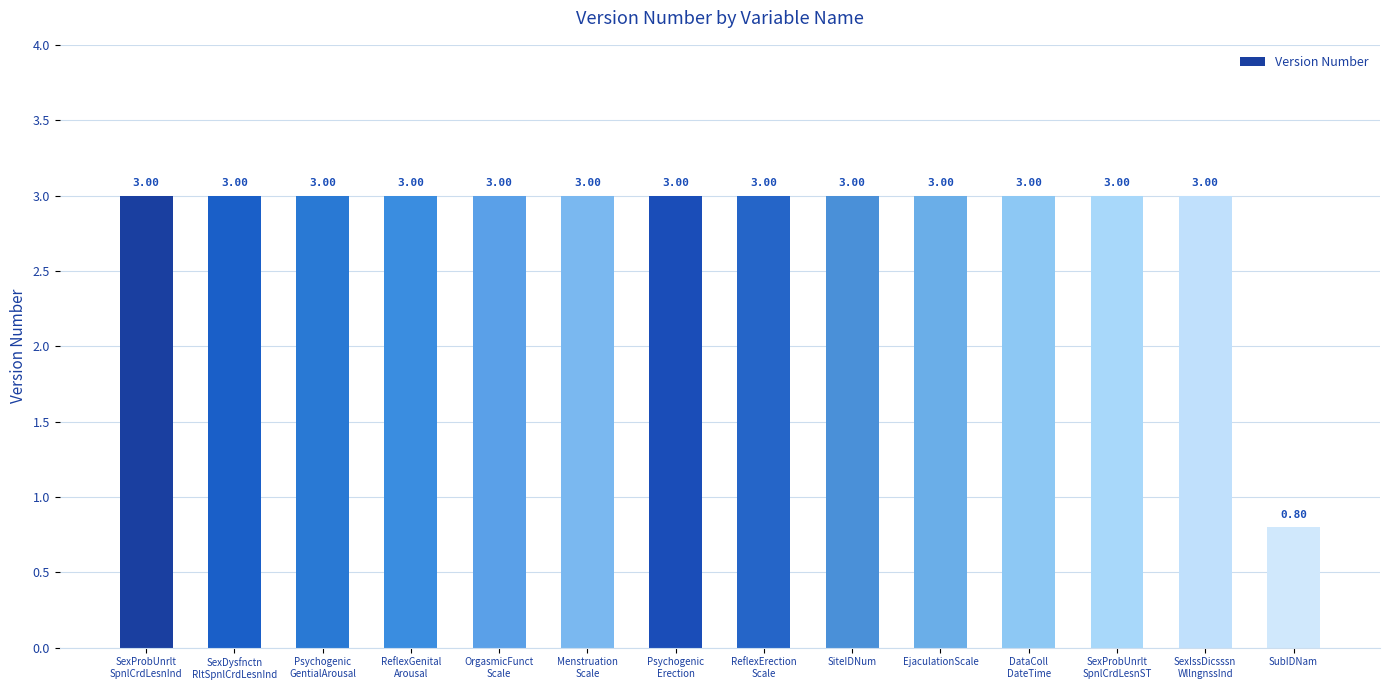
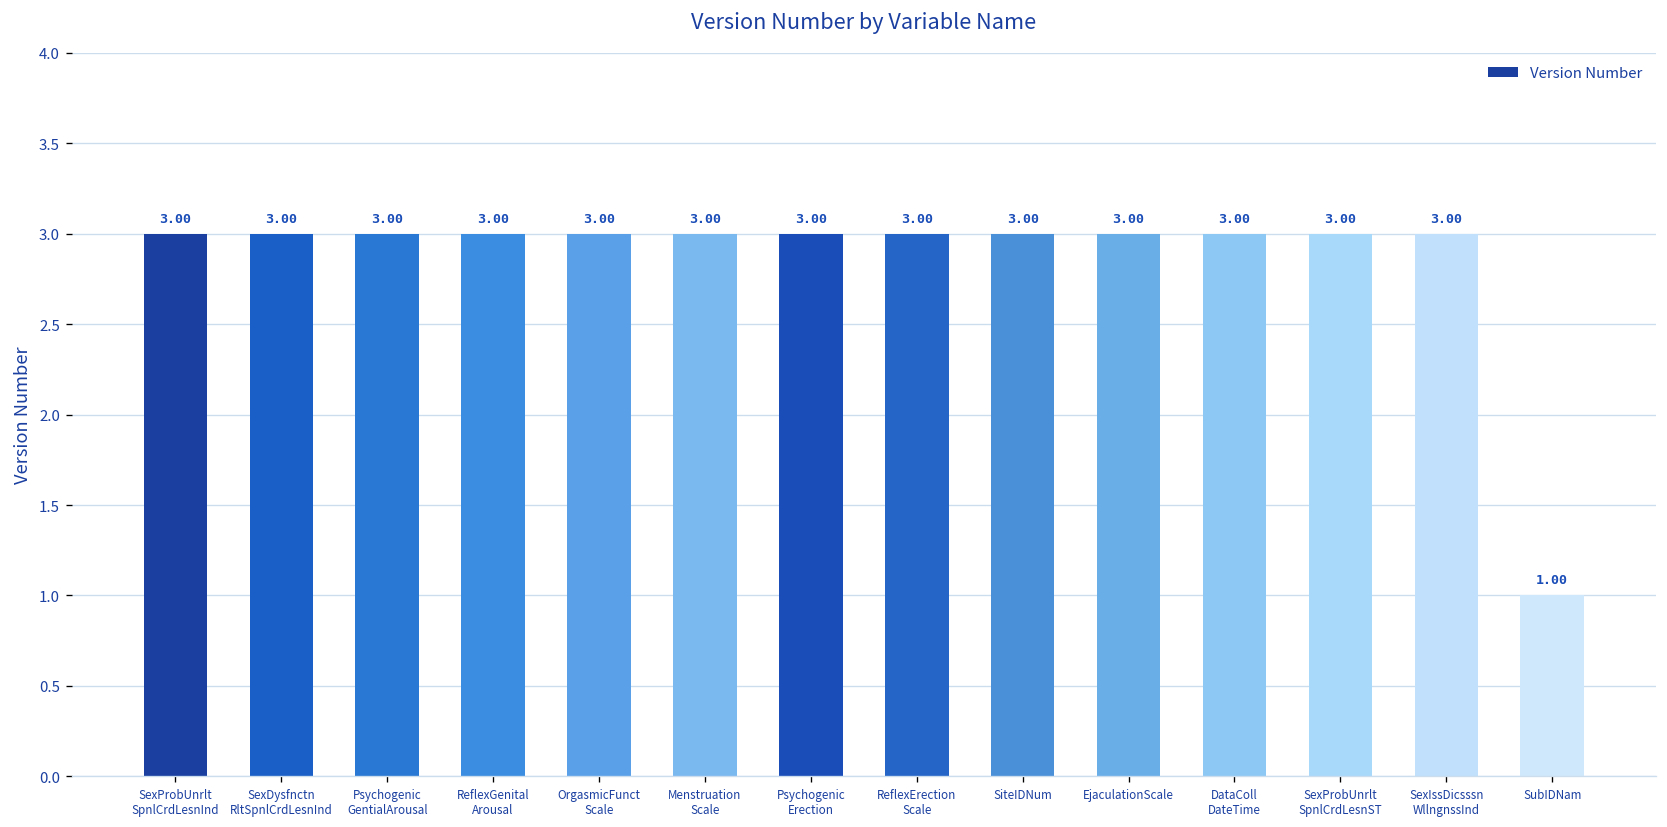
SubIDNam: 0.80 -> 1.00
